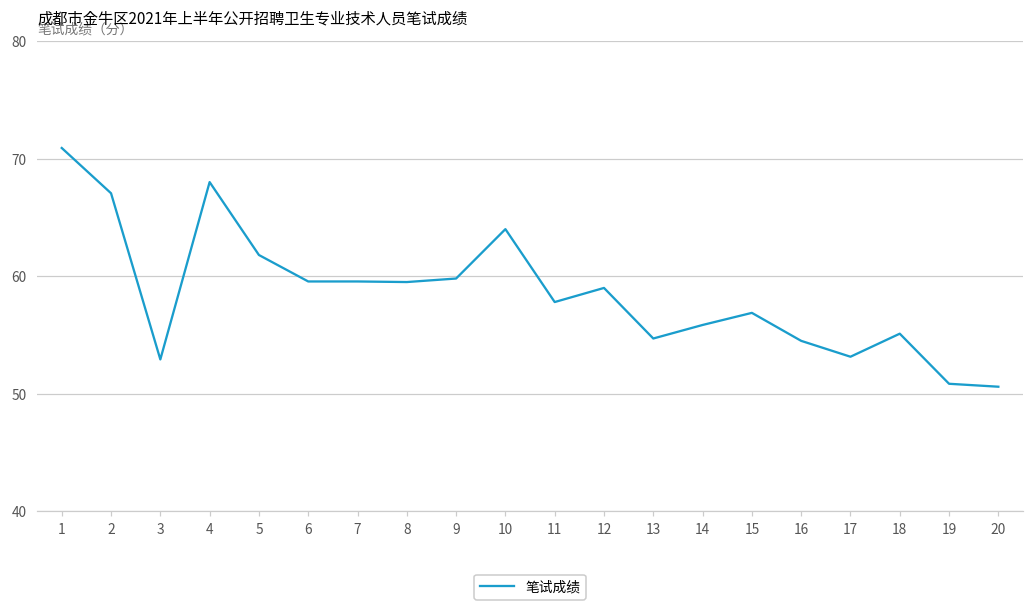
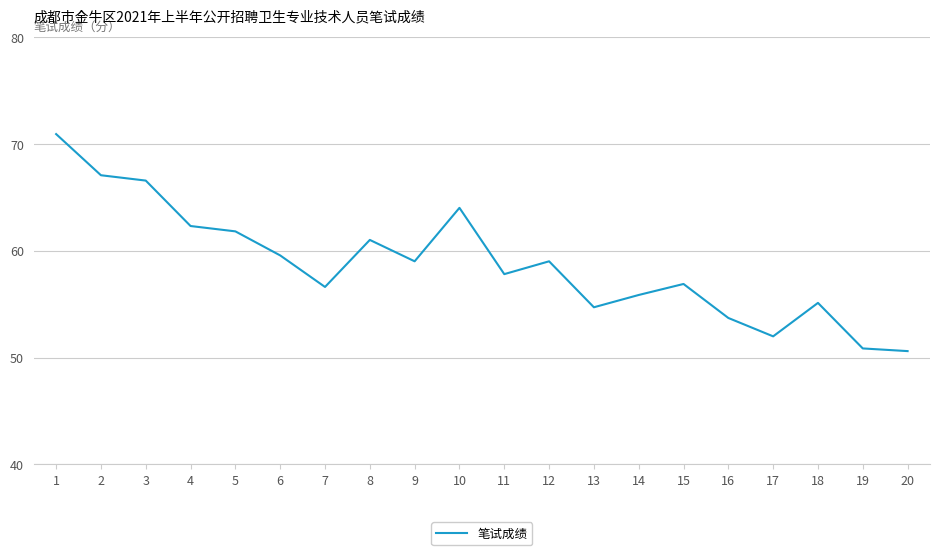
3: 52.9 -> 66.6
4: 68.0 -> 62.3
7: 59.6 -> 56.6
8: 59.5 -> 61.0
9: 59.8 -> 59.0
16: 54.5 -> 53.7
17: 53.2 -> 52.0
